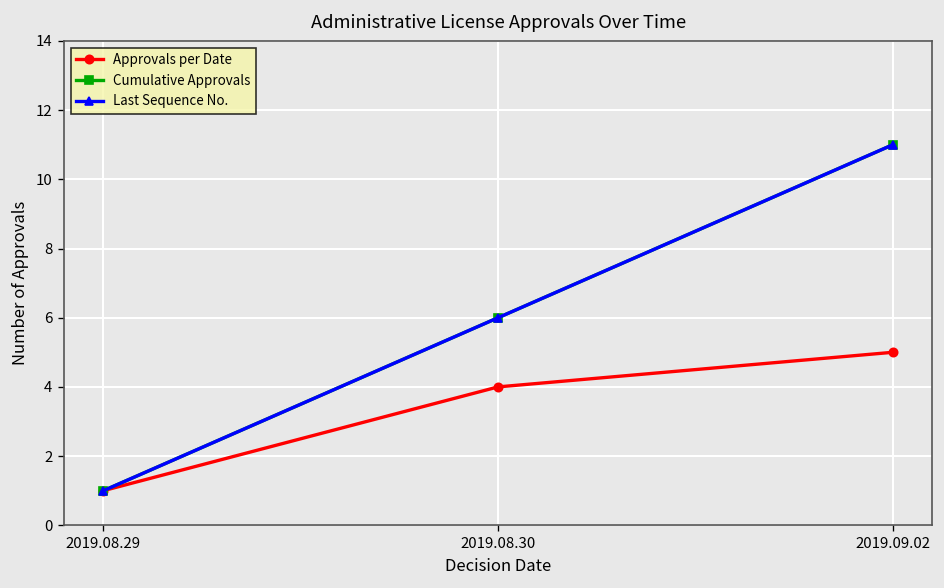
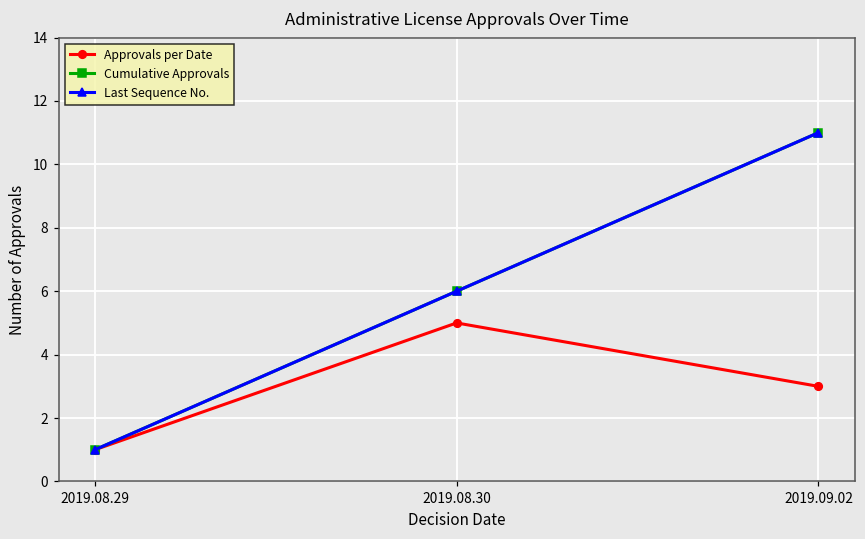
Approvals per Date, 2019.08.30: 4 -> 5
Approvals per Date, 2019.09.02: 5 -> 3
